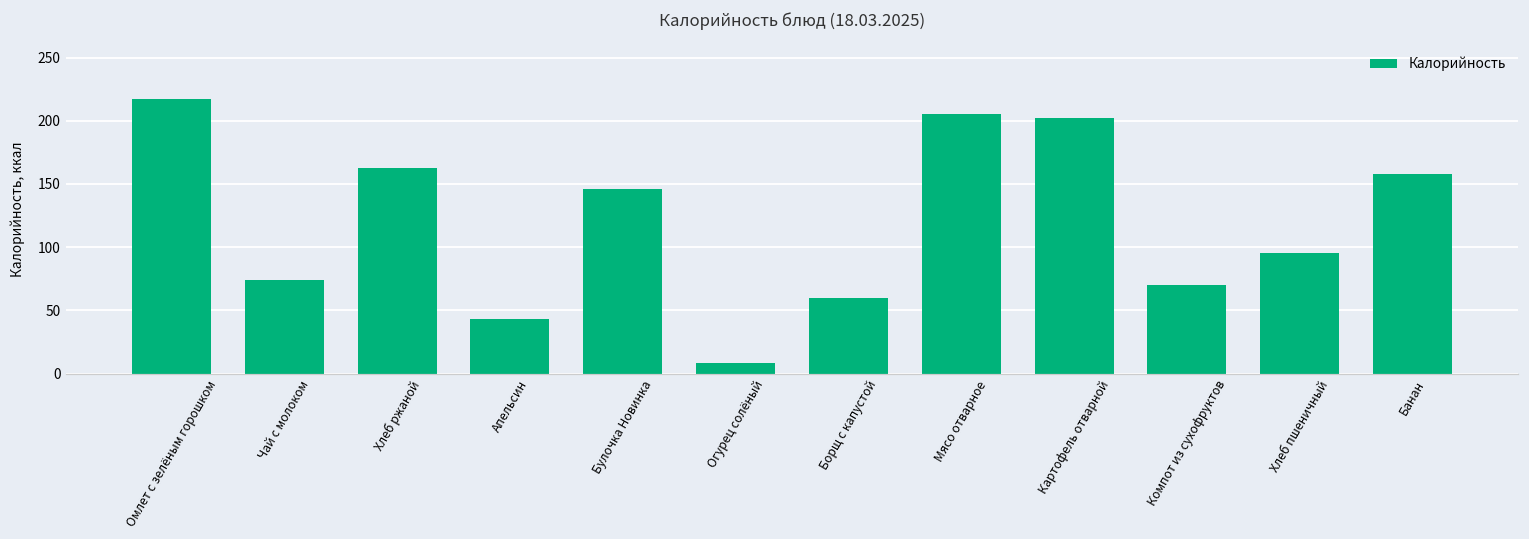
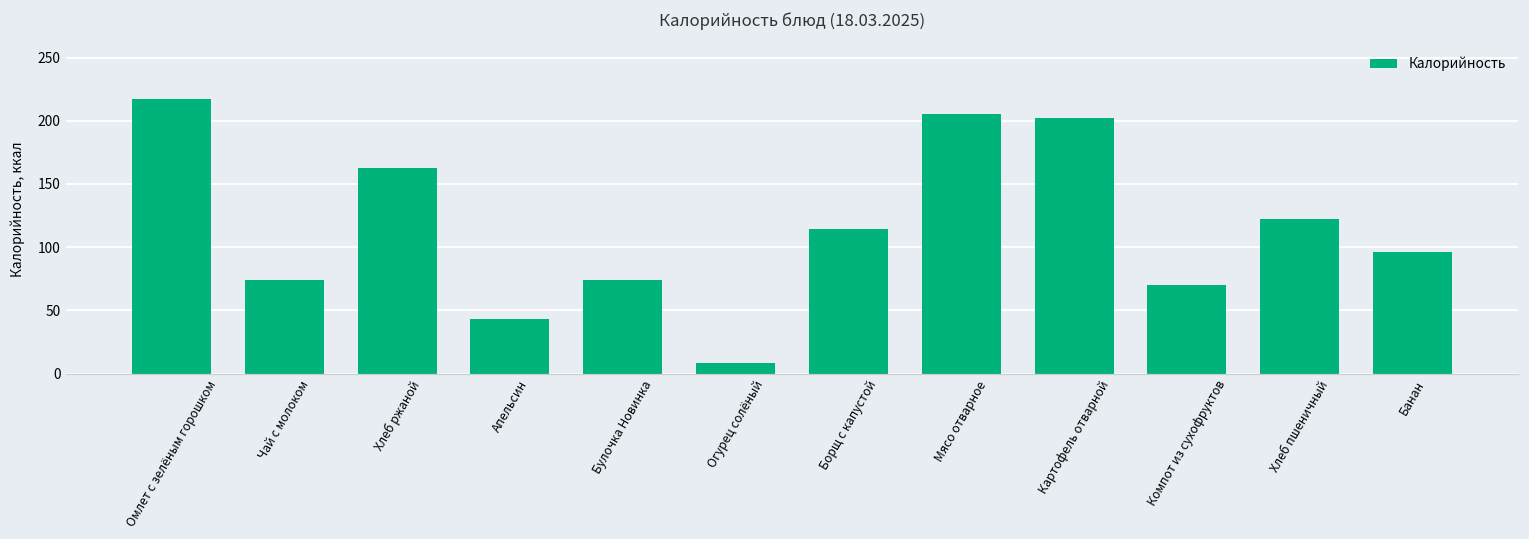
Булочка Новинка: 146 -> 74
Борщ с капустой: 60 -> 114
Хлеб пшеничный: 95 -> 122
Банан: 158 -> 96
